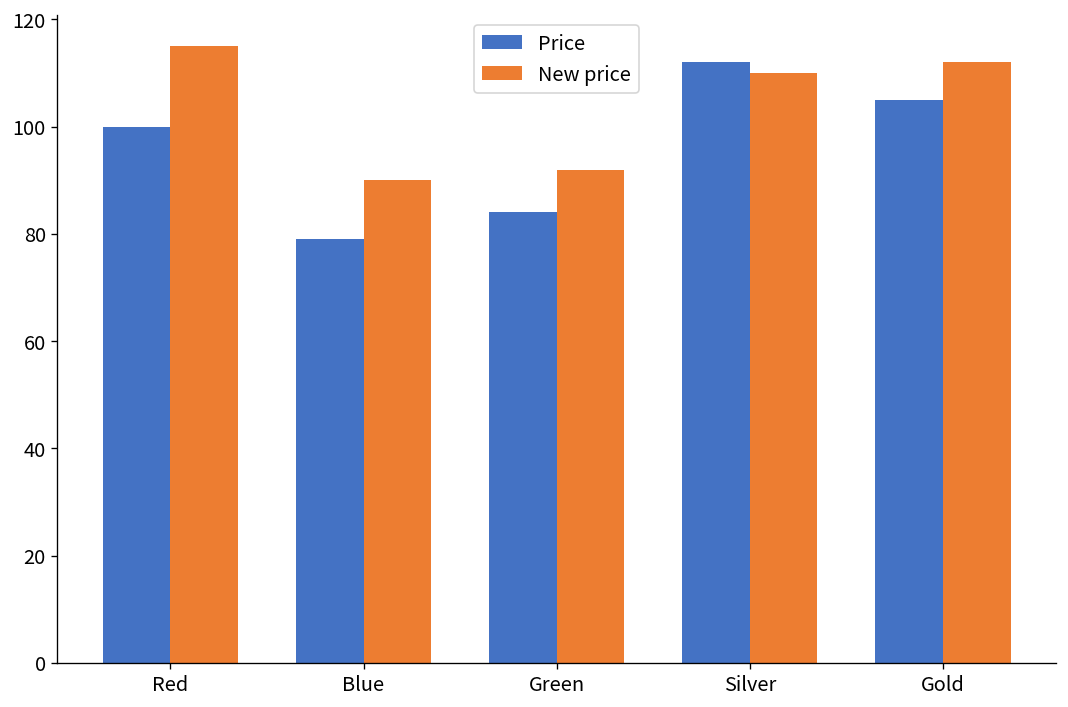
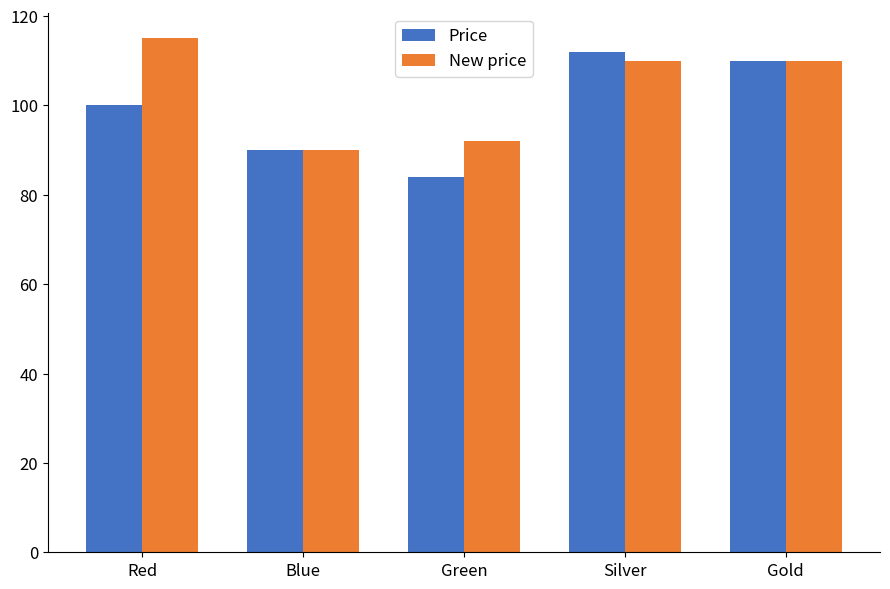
Price, Blue: 79 -> 90
Price, Gold: 105 -> 110
New price, Gold: 112 -> 110
